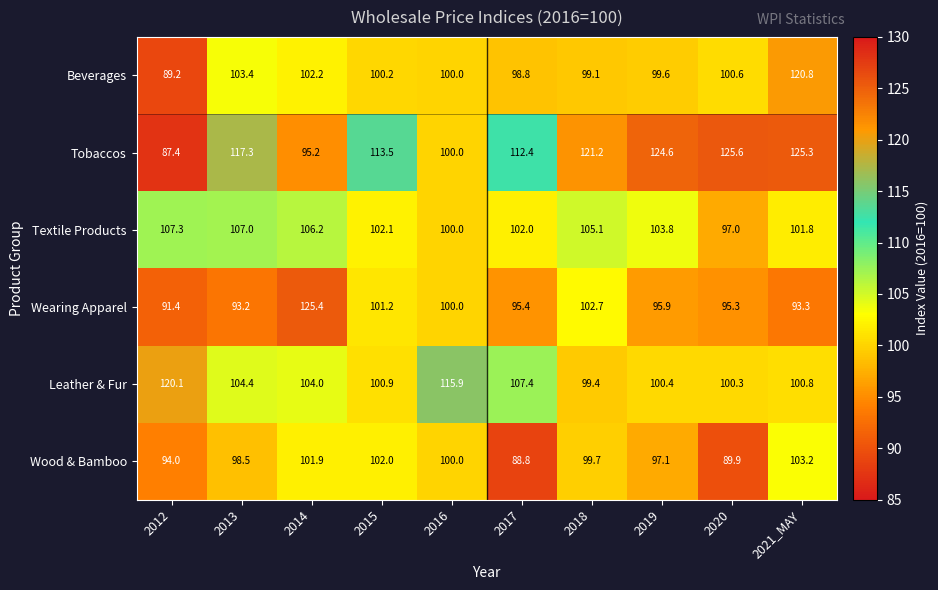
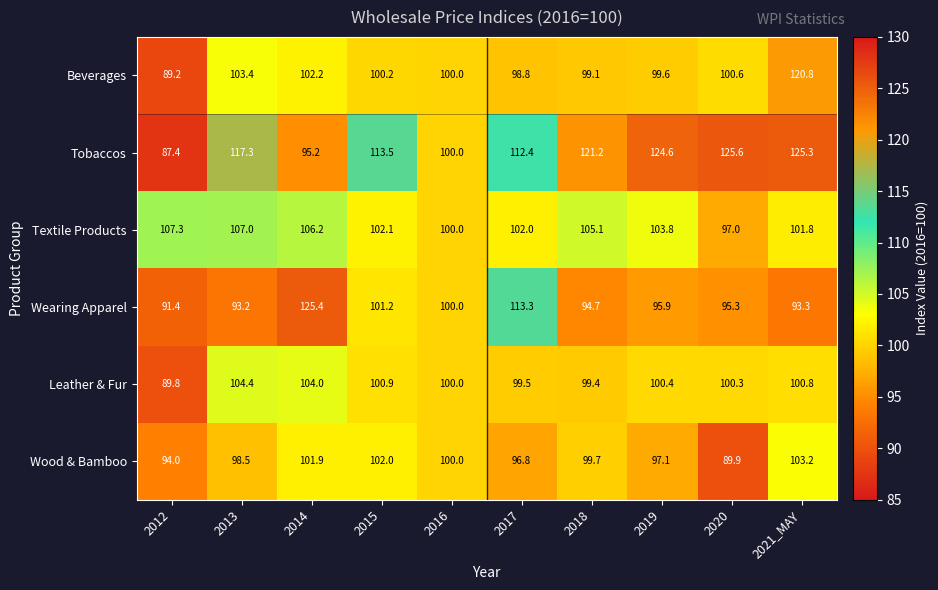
Wearing Apparel, 2017: 95.4 -> 113.3
Wearing Apparel, 2018: 102.7 -> 94.7
Leather & Fur, 2012: 120.1 -> 89.8
Leather & Fur, 2016: 115.9 -> 100.0
Leather & Fur, 2017: 107.4 -> 99.5
Wood & Bamboo, 2017: 88.8 -> 96.8
